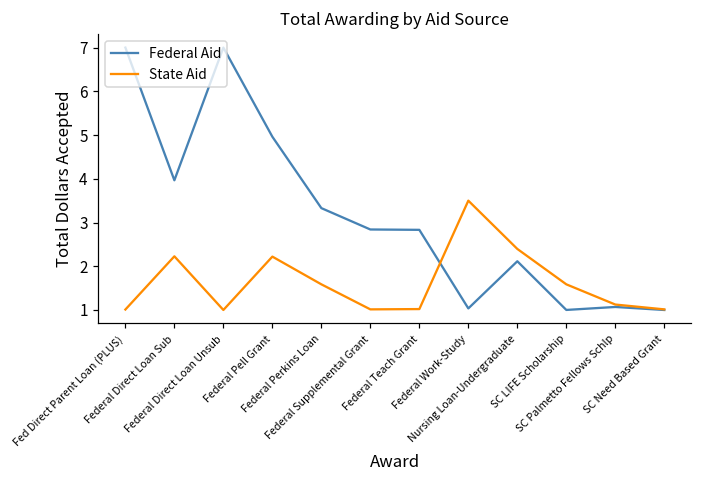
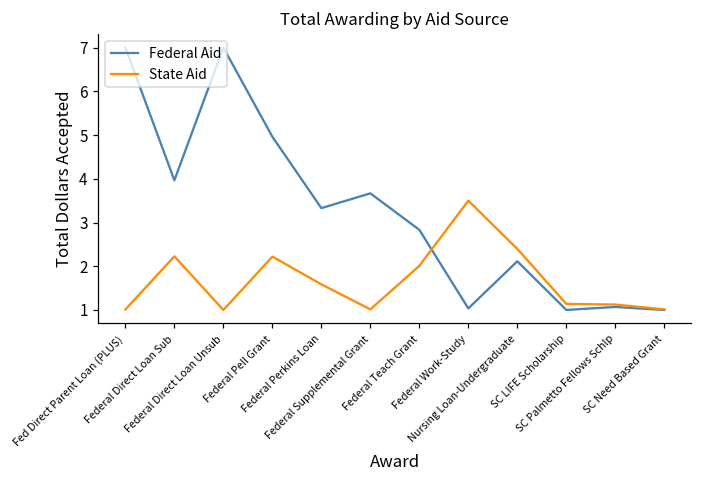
Federal Aid, Federal Supplemental Grant: 2.8 -> 3.7
State Aid, Federal Teach Grant: 1.0 -> 2.0
State Aid, SC LIFE Scholarship: 1.6 -> 1.1
